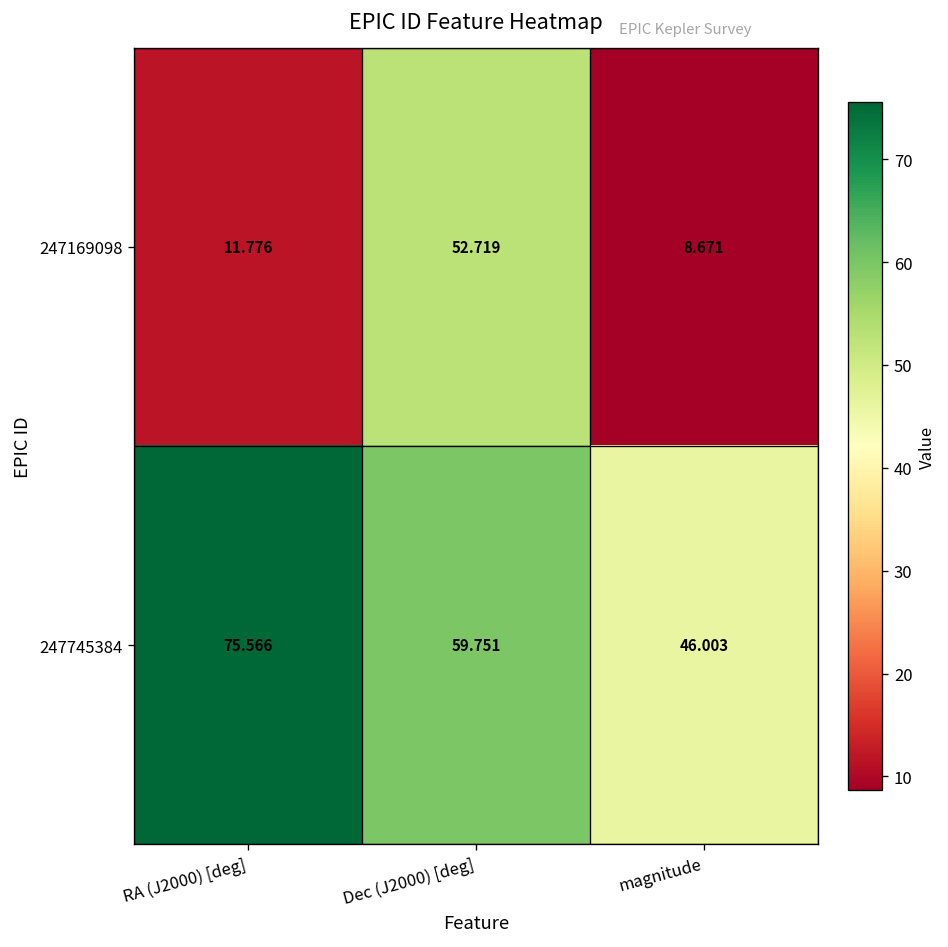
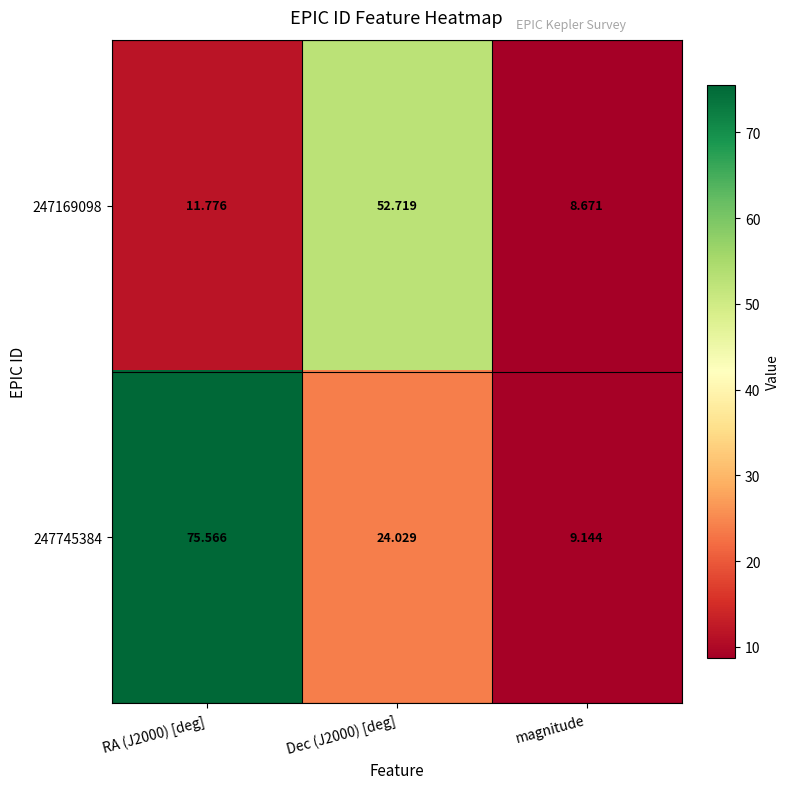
247745384, Dec (J2000) [deg]: 59.751 -> 24.029
247745384, magnitude: 46.003 -> 9.144
